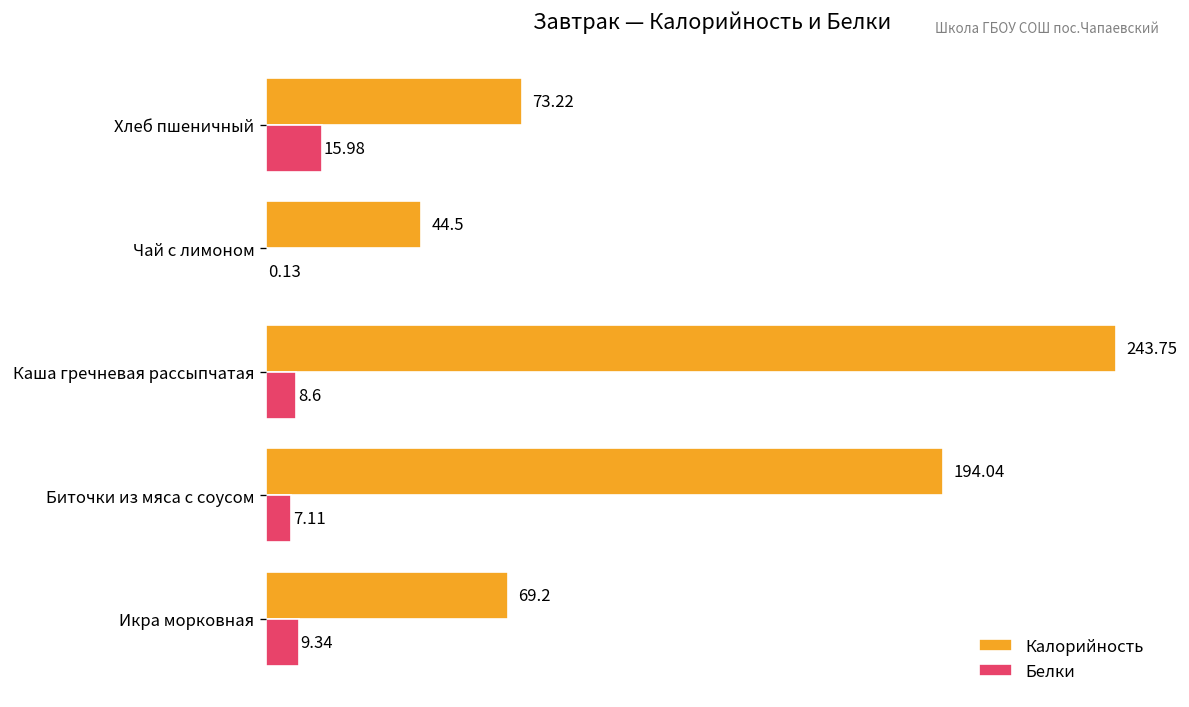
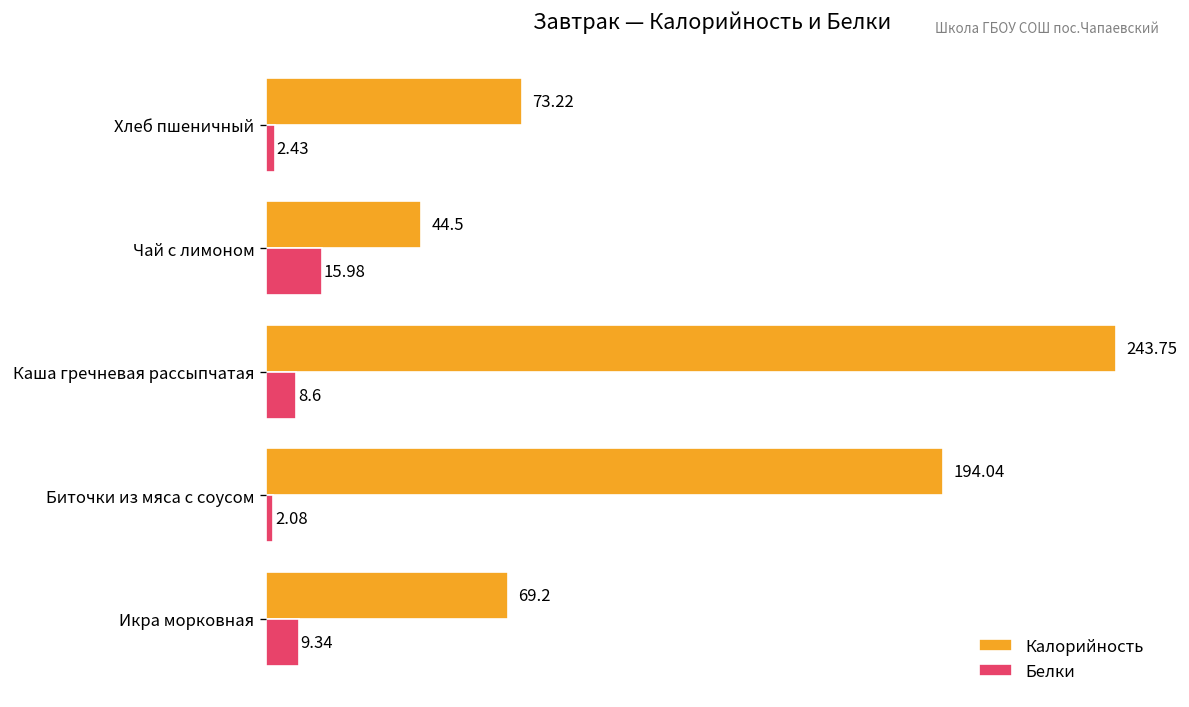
Белки, Хлеб пшеничный: 15.98 -> 2.43
Белки, Чай с лимоном: 0.13 -> 15.98
Белки, Биточки из мяса с соусом: 7.11 -> 2.08
